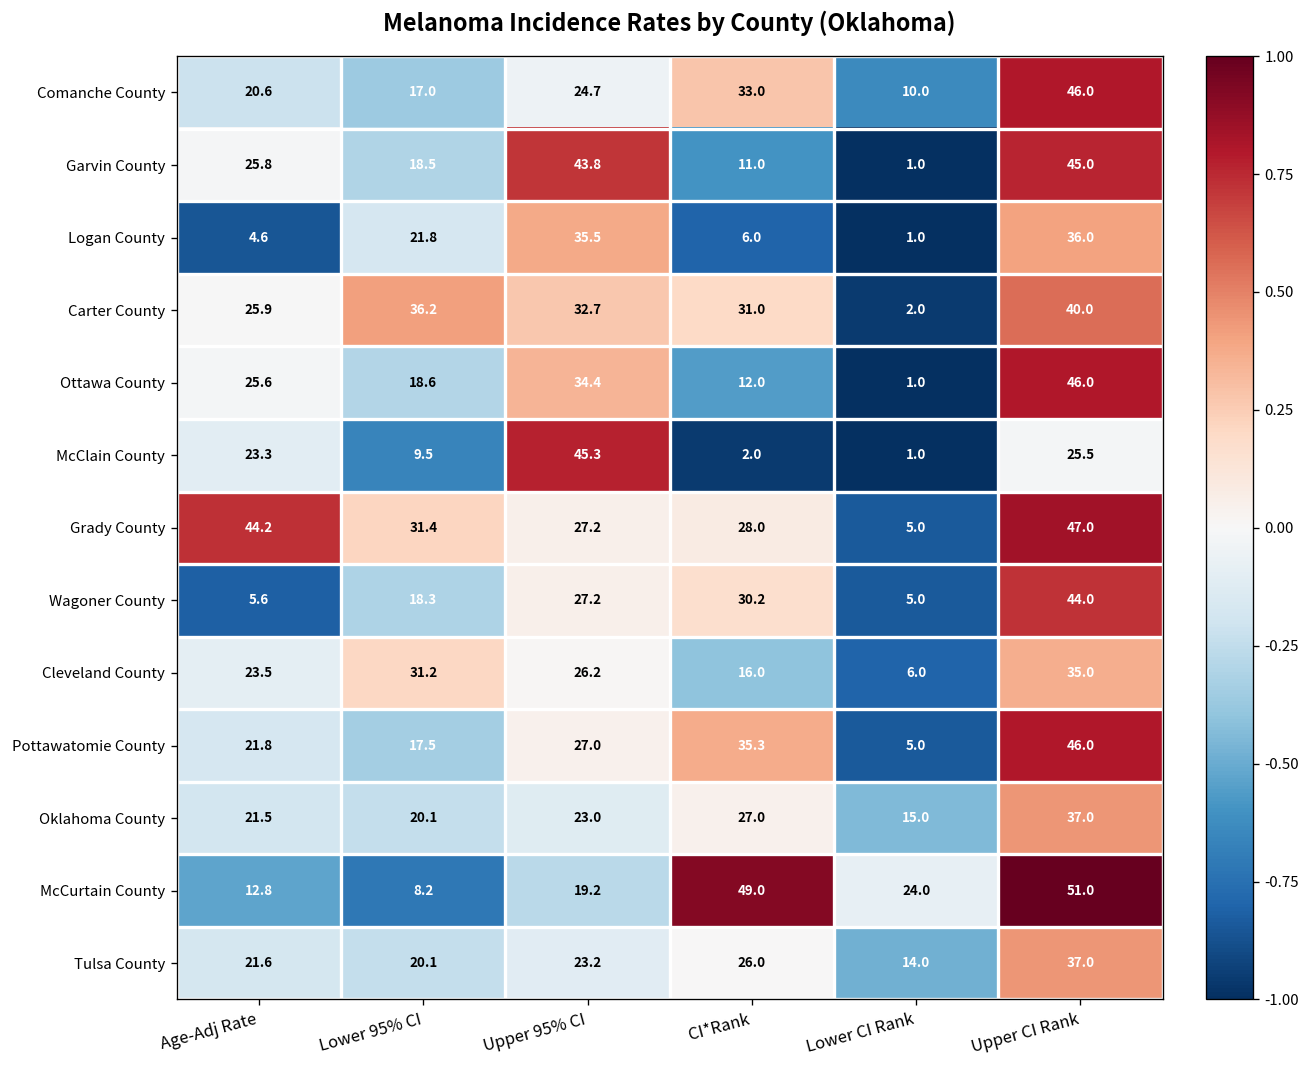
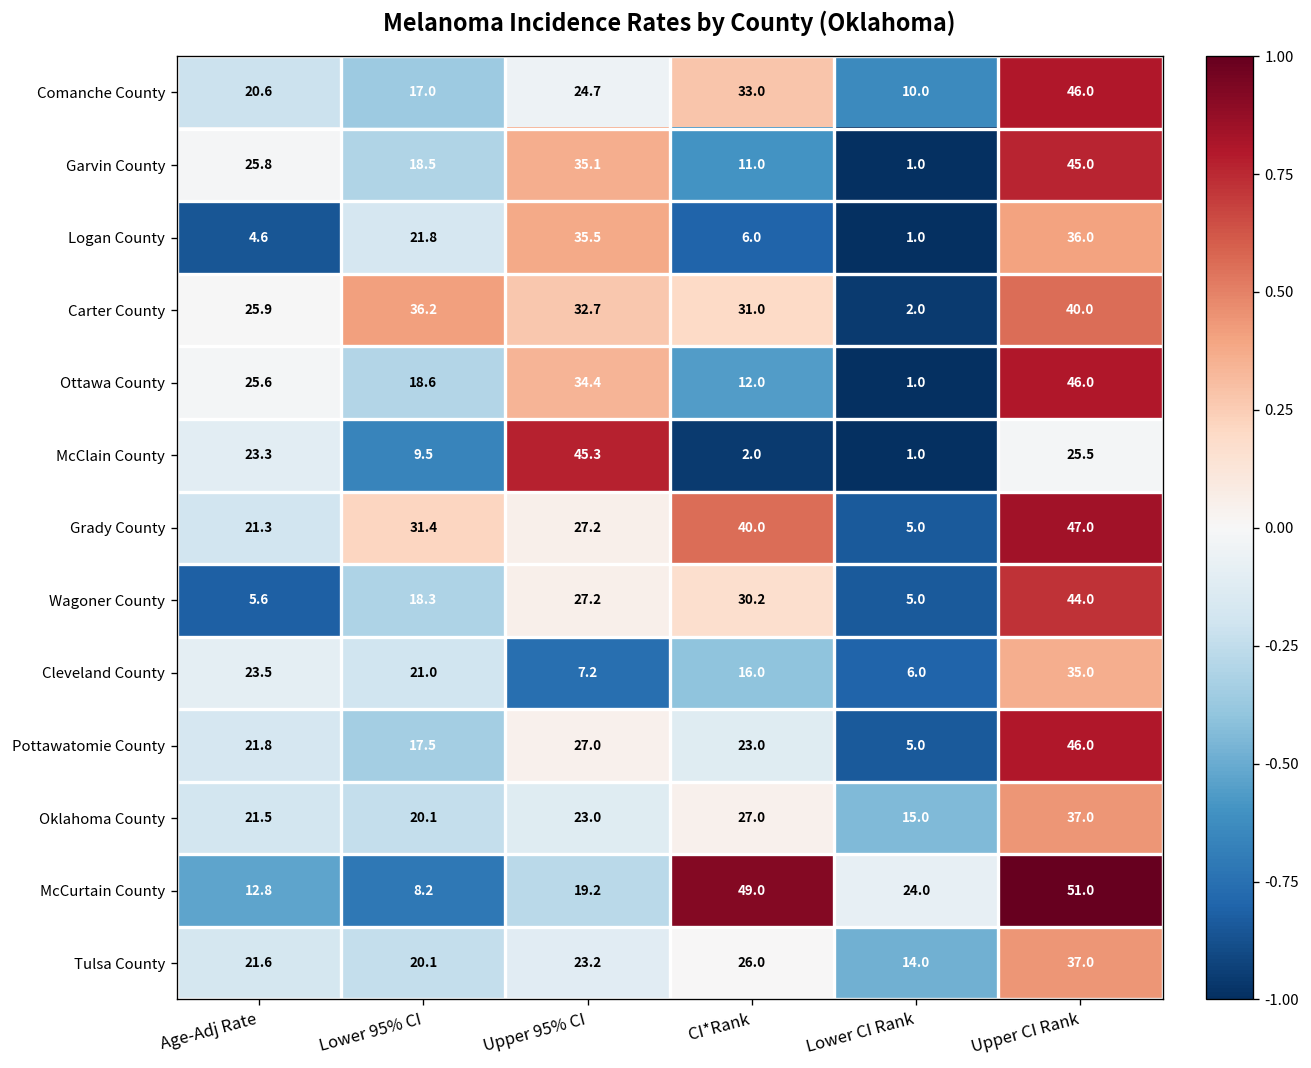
Garvin County, Upper 95% CI: 43.8 -> 35.1
Grady County, Age-Adj Rate: 44.2 -> 21.3
Grady County, CI*Rank: 28.0 -> 40.0
Cleveland County, Lower 95% CI: 31.2 -> 21.0
Cleveland County, Upper 95% CI: 26.2 -> 7.2
Pottawatomie County, CI*Rank: 35.3 -> 23.0
